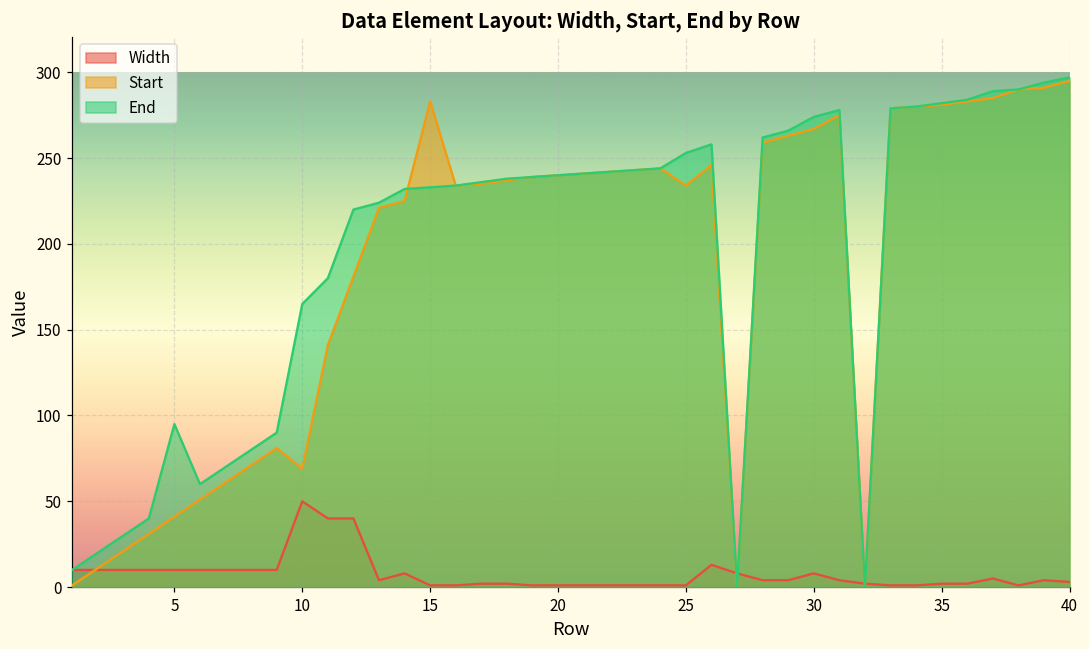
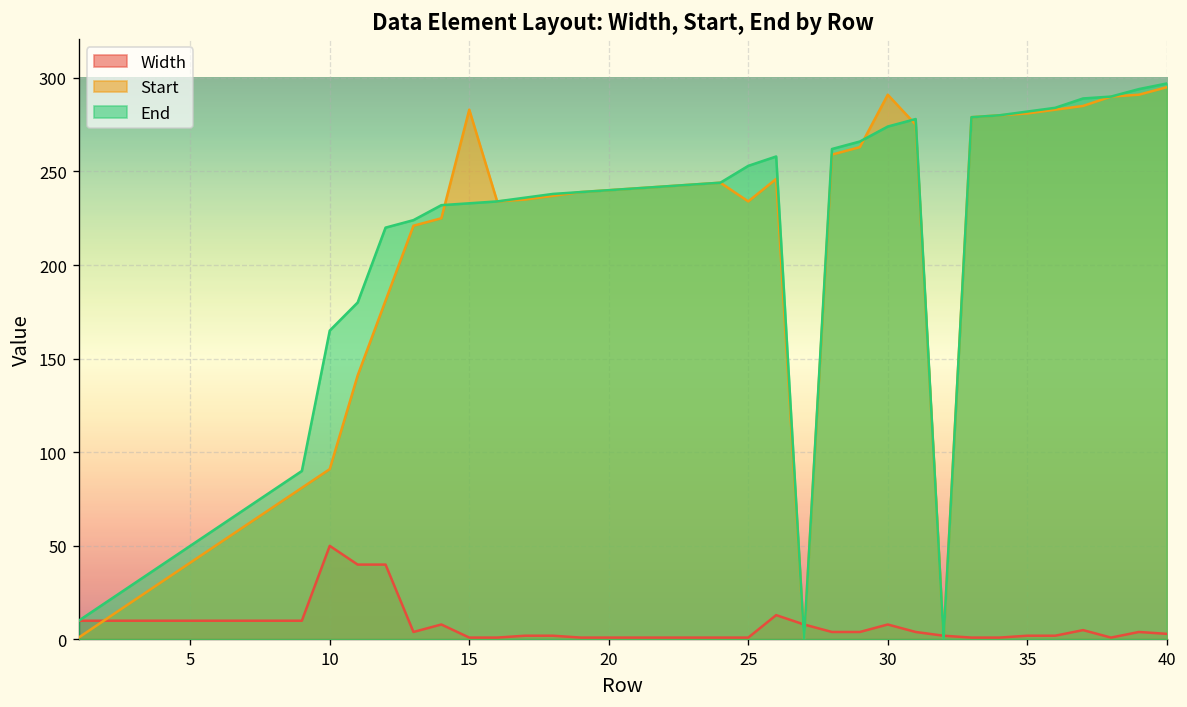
End, 5: 95 -> 50
Start, 10: 69 -> 91
Start, 30: 267 -> 291
